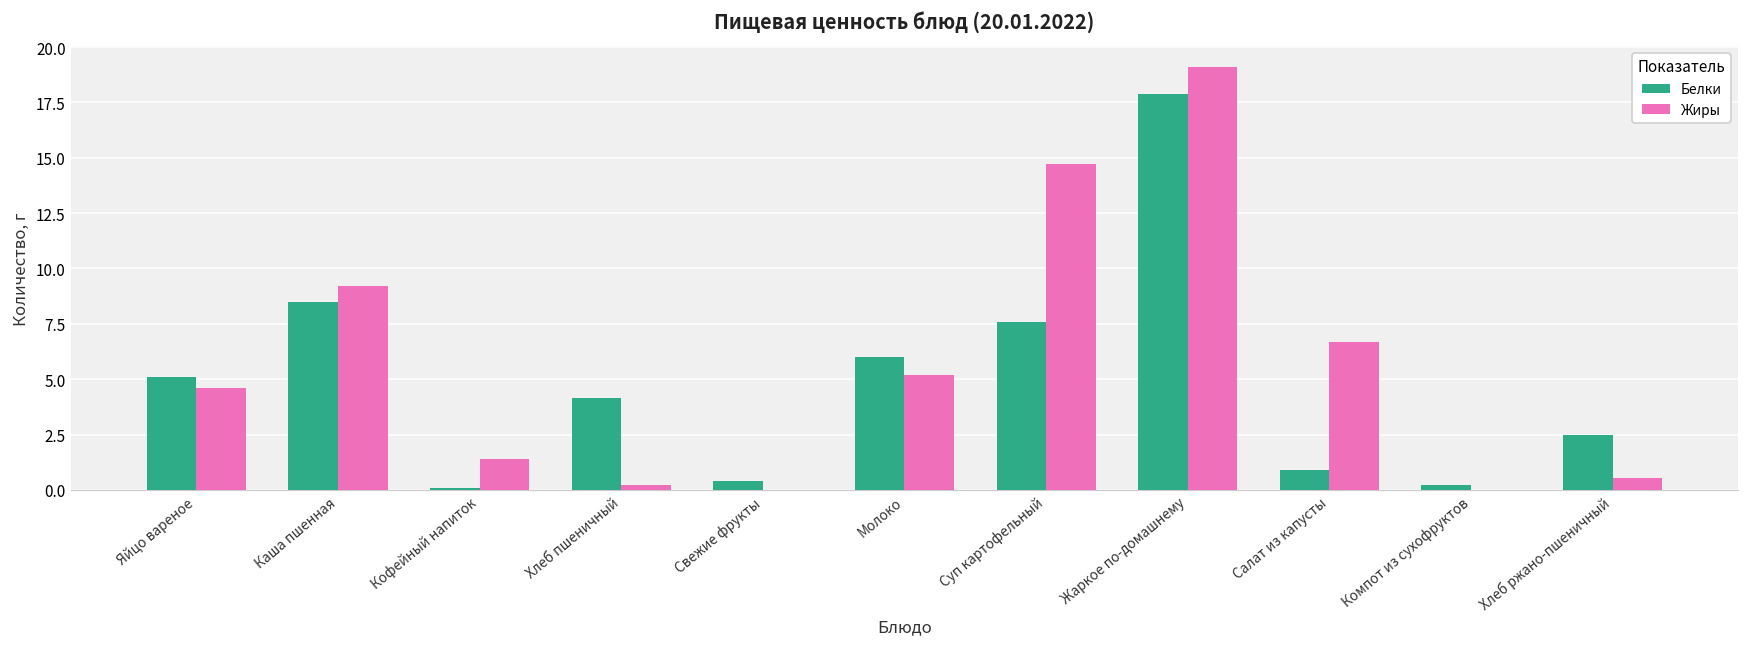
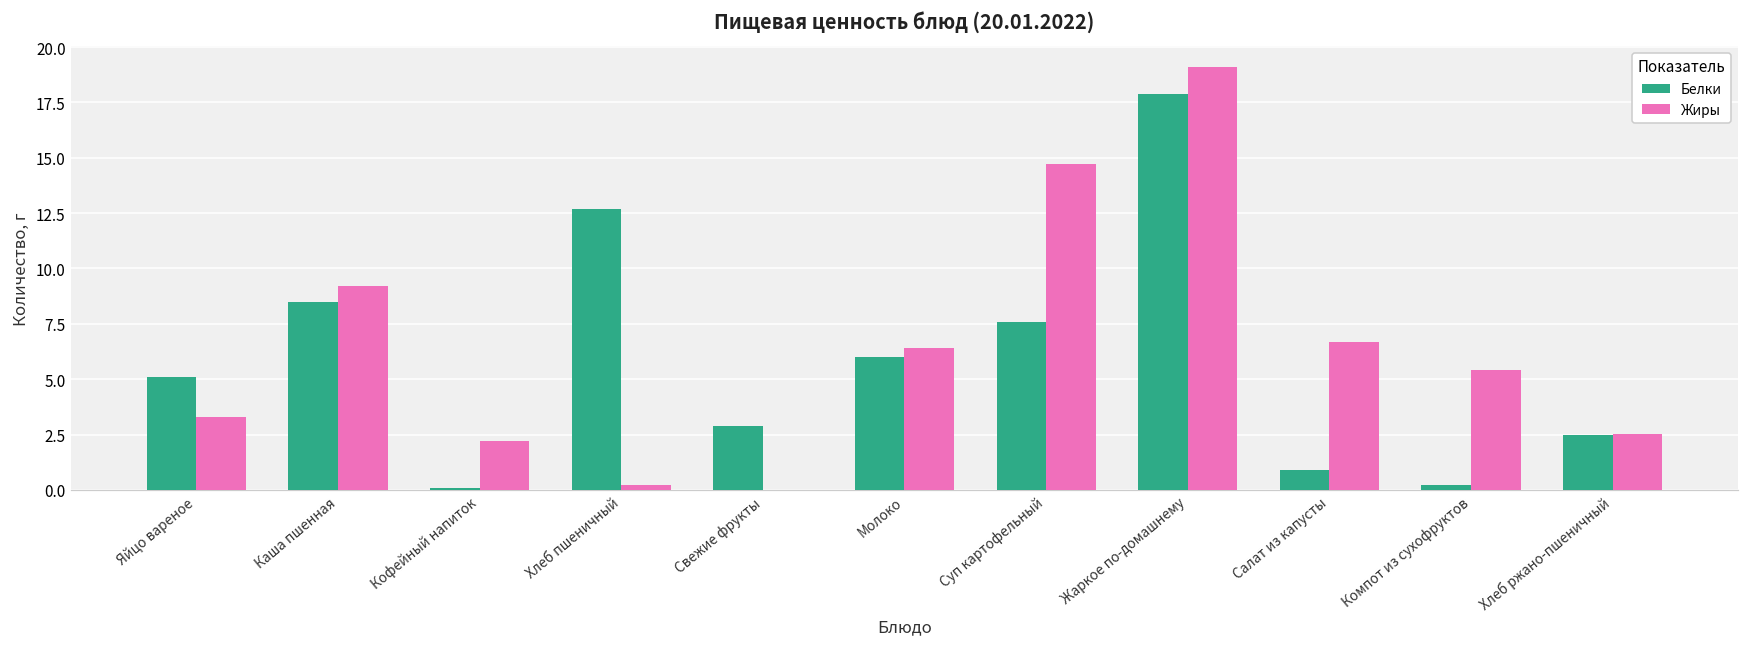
Жиры, Яйцо вареное: 4.6 -> 3.3
Жиры, Кофейный напиток: 1.4 -> 2.2
Белки, Хлеб пшеничный: 4.2 -> 12.7
Белки, Свежие фрукты: 0.4 -> 2.9
Жиры, Молоко: 5.2 -> 6.4
Жиры, Компот из сухофруктов: 0.0 -> 5.4
Жиры, Хлеб ржано-пшеничный: 0.6 -> 2.5
